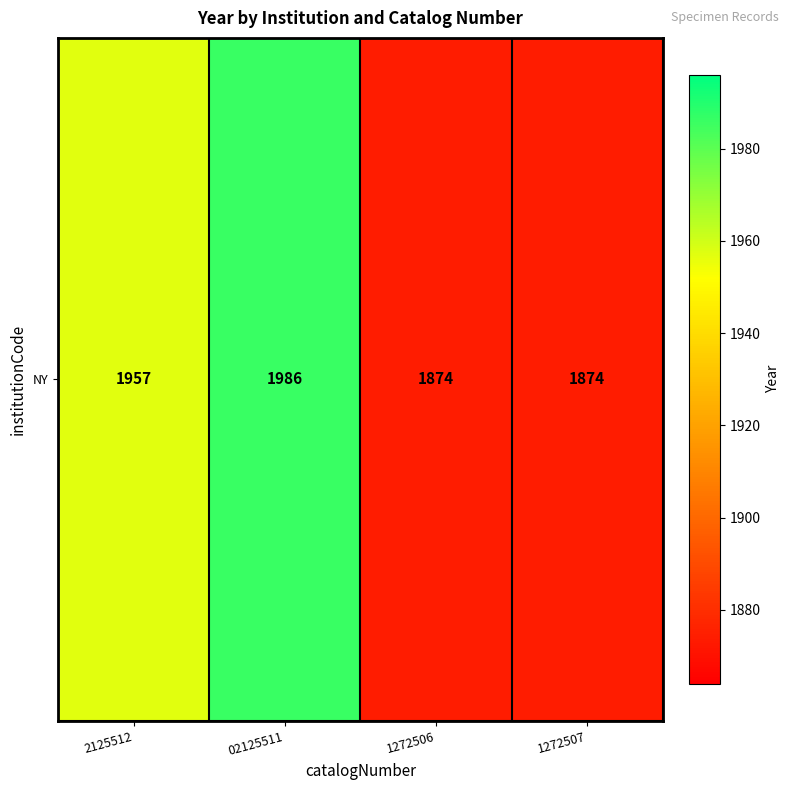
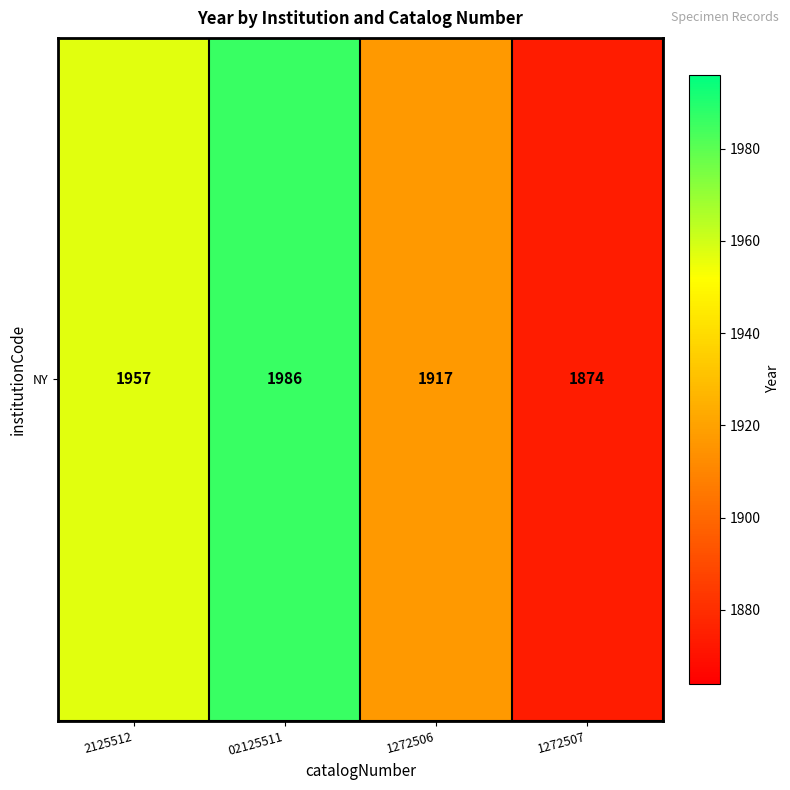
NY, 1272506: 1874 -> 1917
